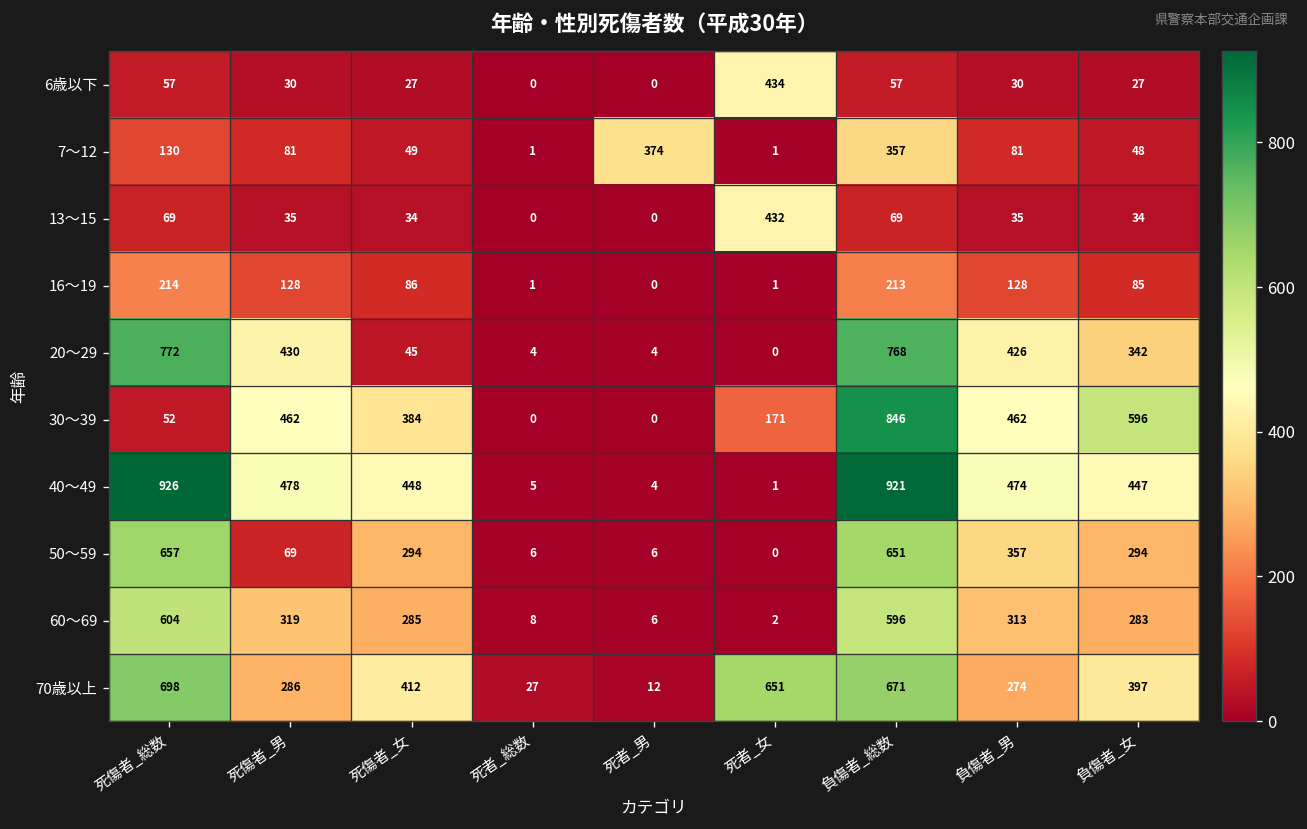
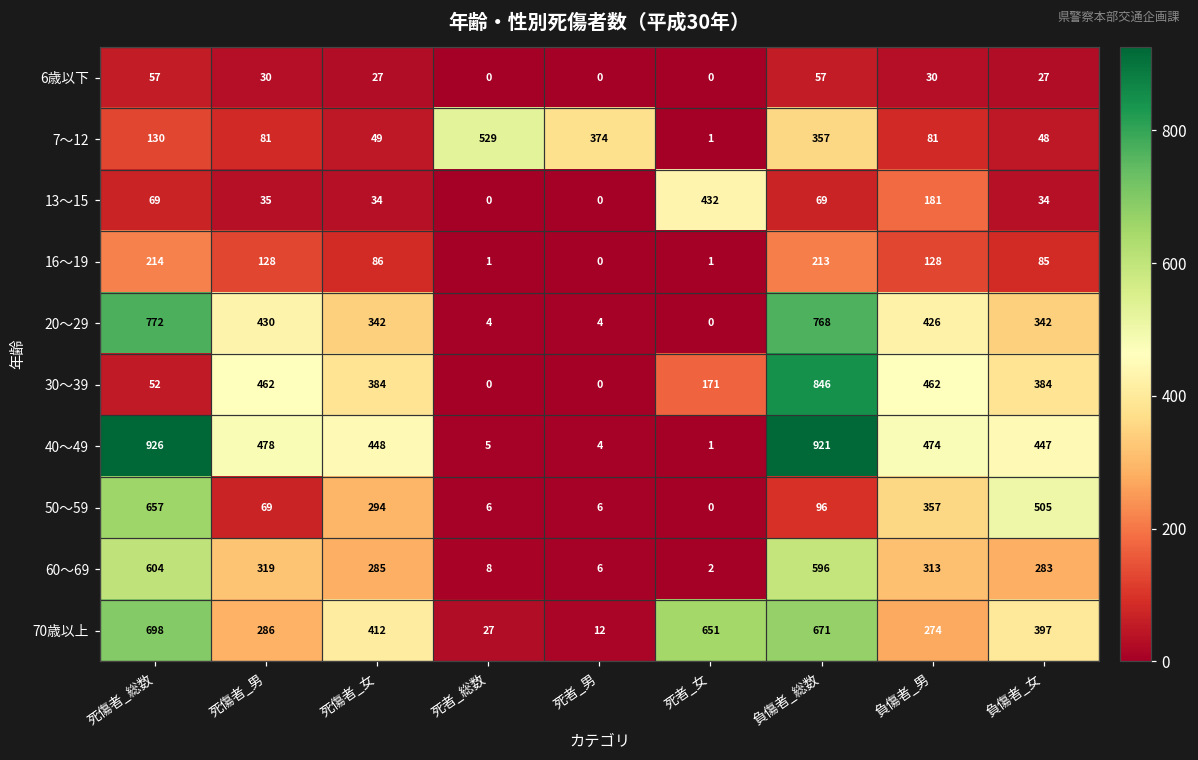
6歳以下, 死者_女: 434 -> 0
7〜12, 死者_総数: 1 -> 529
13〜15, 負傷者_男: 35 -> 181
20〜29, 死傷者_女: 45 -> 342
30〜39, 負傷者_女: 596 -> 384
50〜59, 負傷者_総数: 651 -> 96
50〜59, 負傷者_女: 294 -> 505
